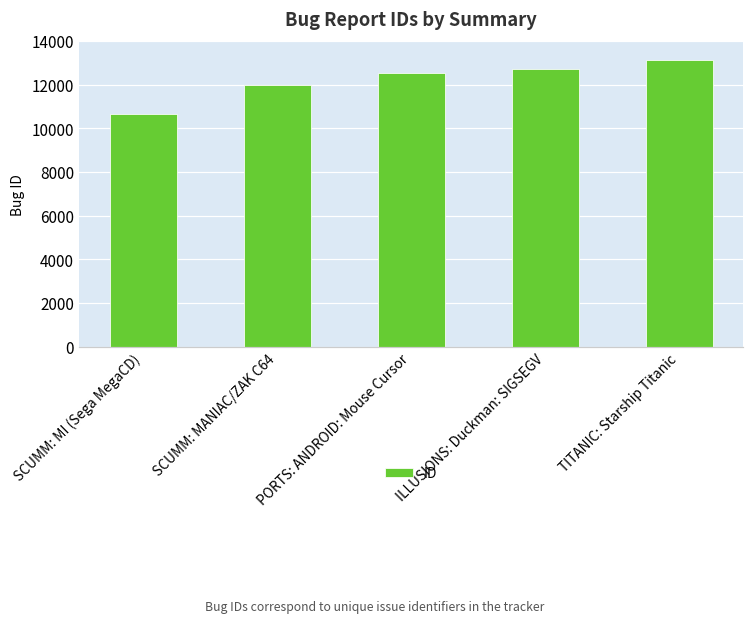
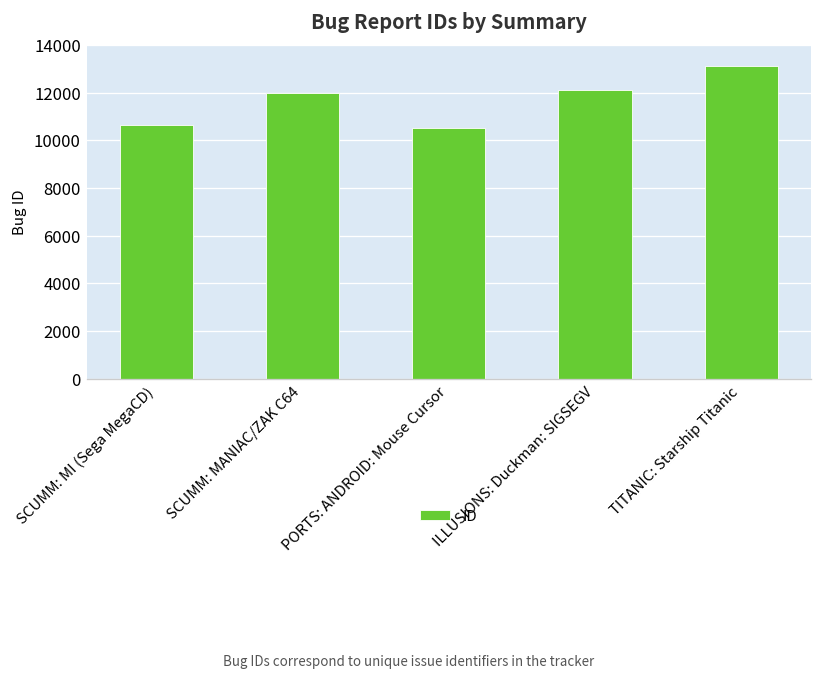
PORTS: ANDROID: Mouse Cursor: 12500 -> 10500
ILLUSIONS: Duckman: SIGSEGV: 12700 -> 12100
